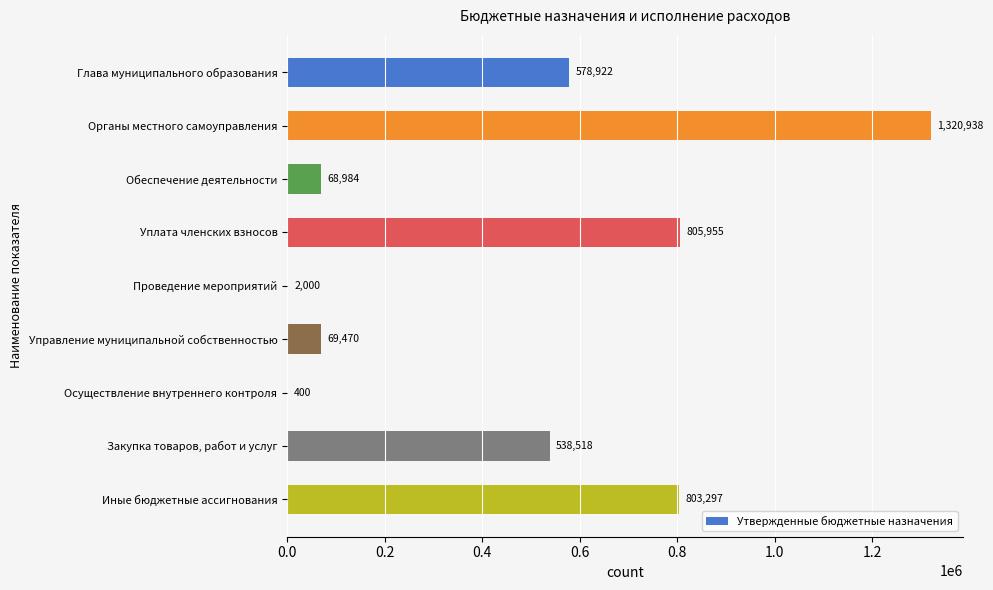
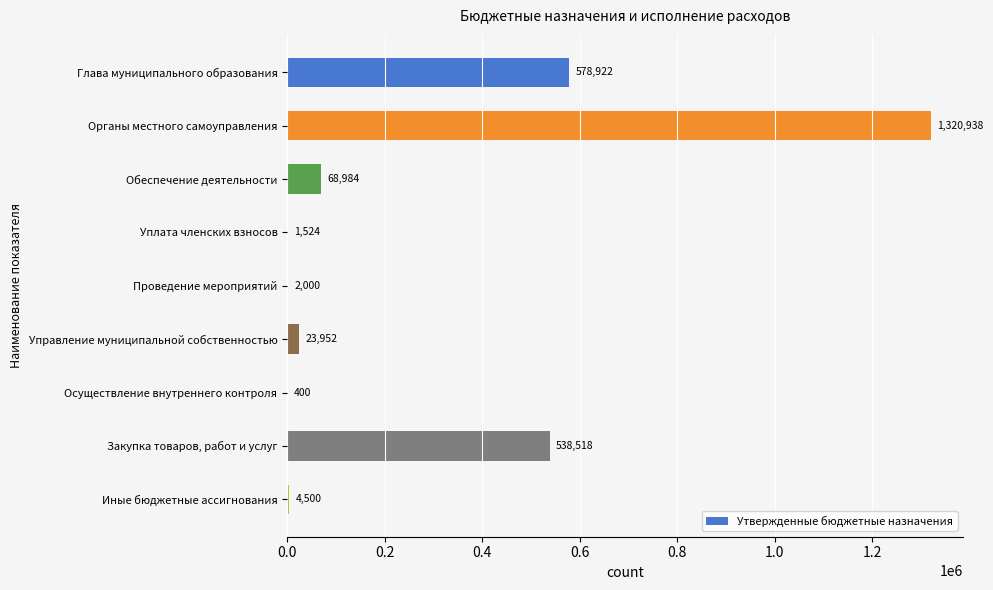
Уплата членских взносов: 805,955 -> 1,524
Управление муниципальной собственностью: 69,470 -> 23,952
Иные бюджетные ассигнования: 803,297 -> 4,500
